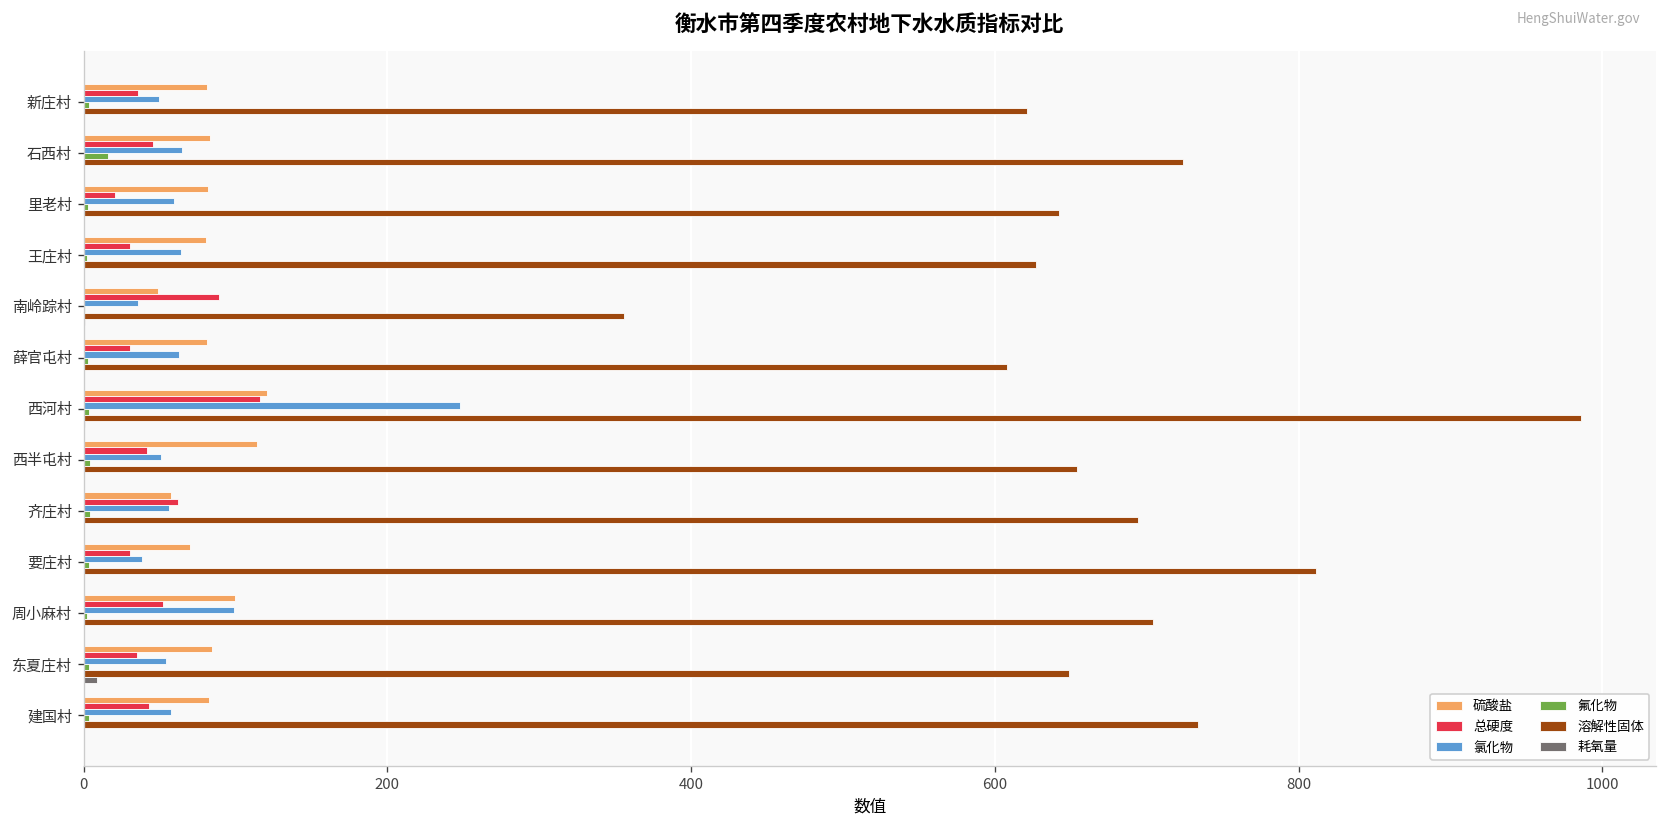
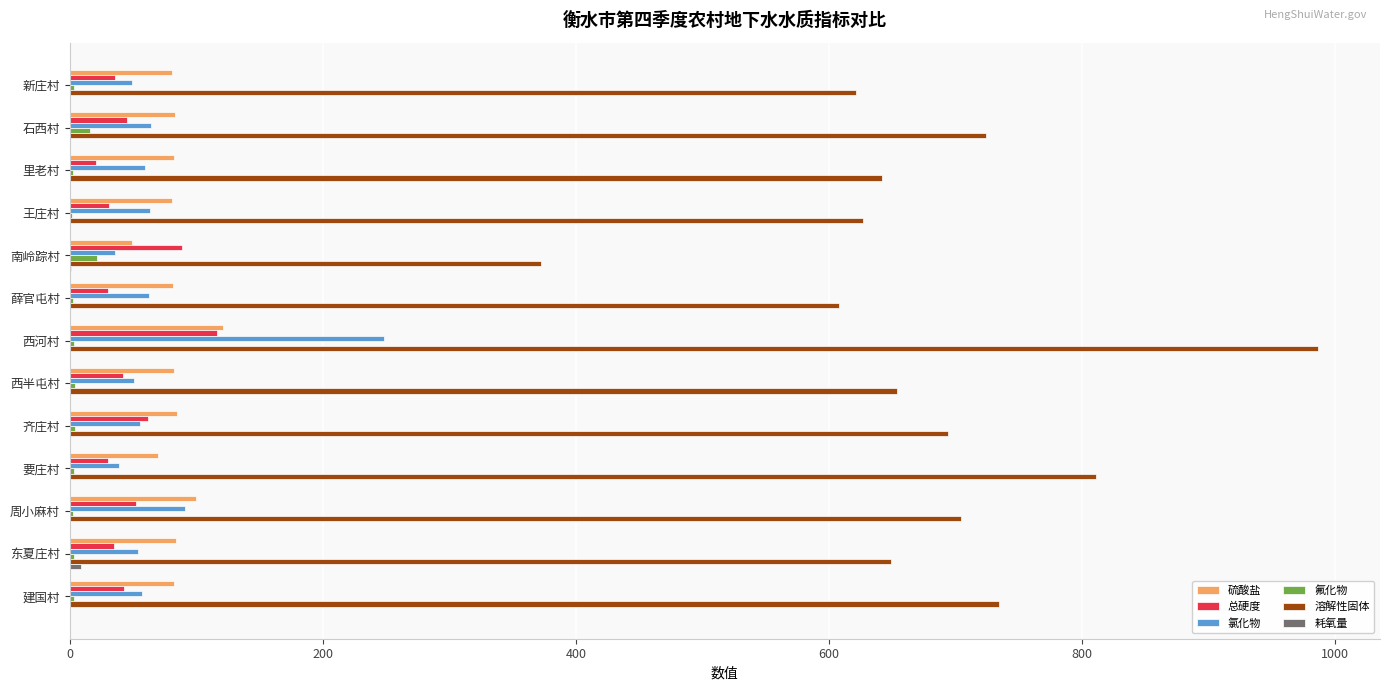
氟化物, 南岭踪村: 1 -> 21
溶解性固体, 南岭踪村: 356 -> 373
硫酸盐, 西半屯村: 114 -> 82
硫酸盐, 齐庄村: 58 -> 85
氯化物, 周小麻村: 99 -> 91
